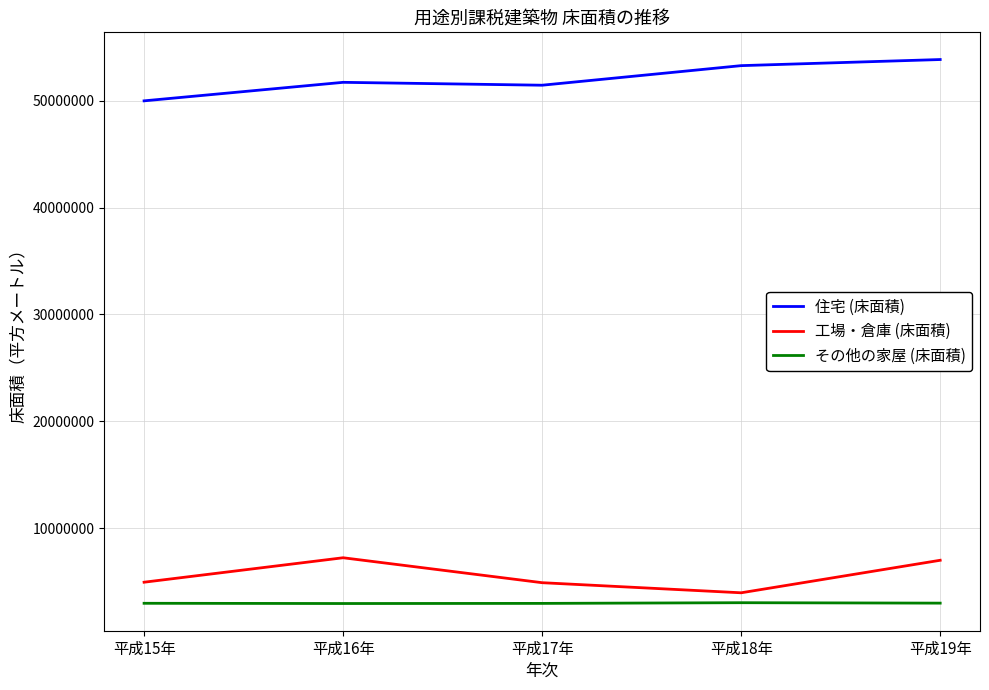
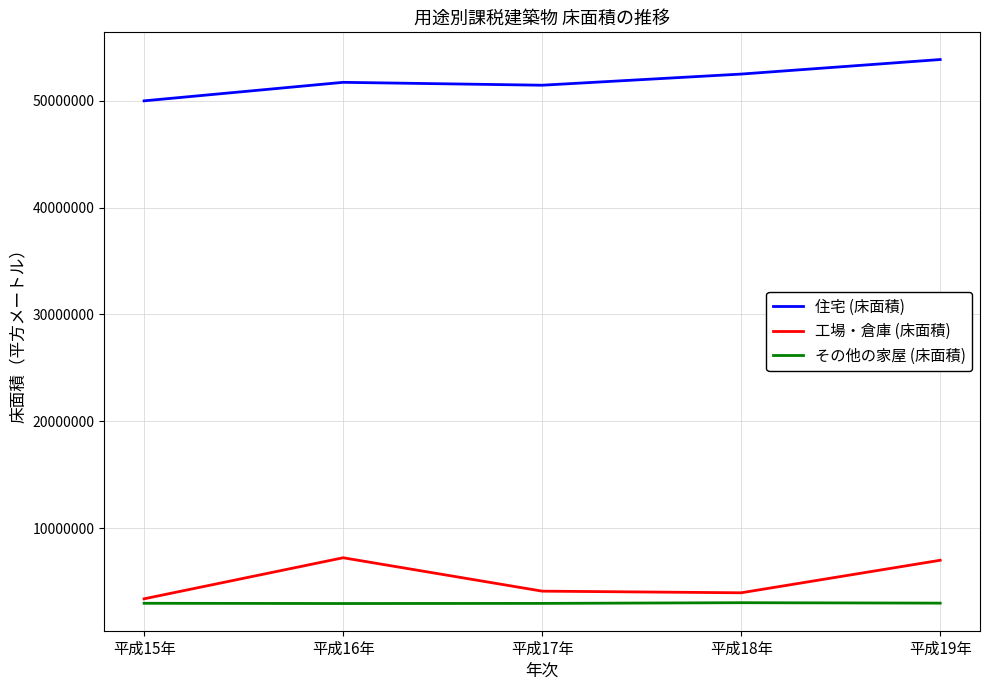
工場・倉庫 (床面積), 平成15年: 4900000 -> 3400000
工場・倉庫 (床面積), 平成17年: 4900000 -> 4100000
住宅 (床面積), 平成18年: 53300000 -> 52500000
